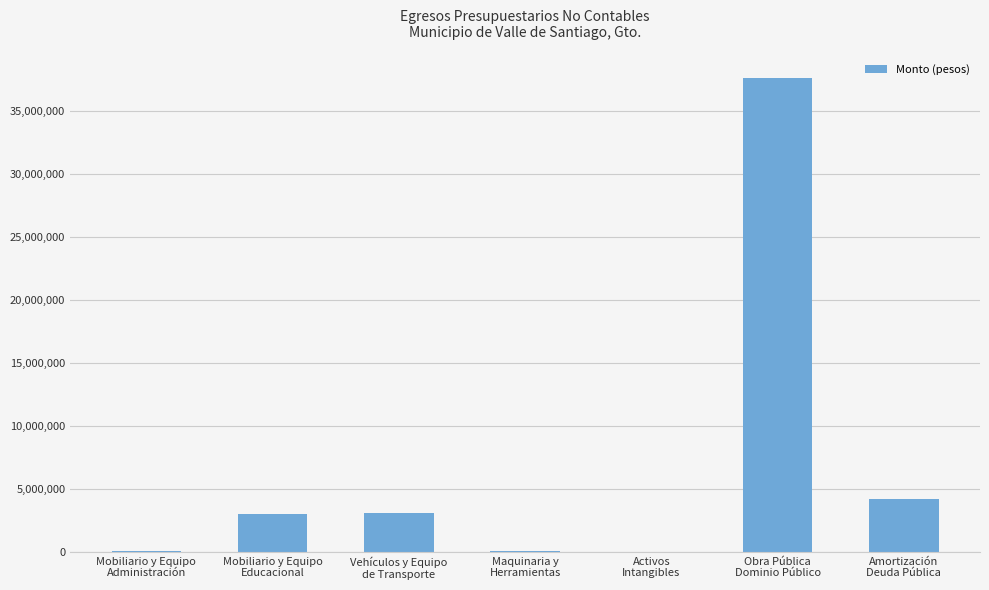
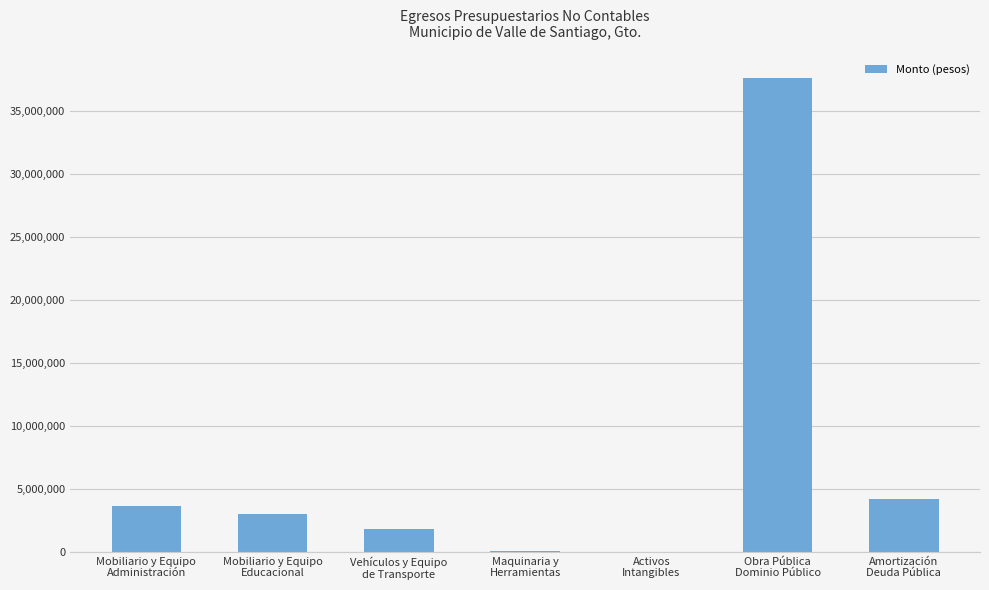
Mobiliario y Equipo Administración: 100,000 -> 3,600,000
Vehículos y Equipo de Transporte: 3,100,000 -> 1,800,000
